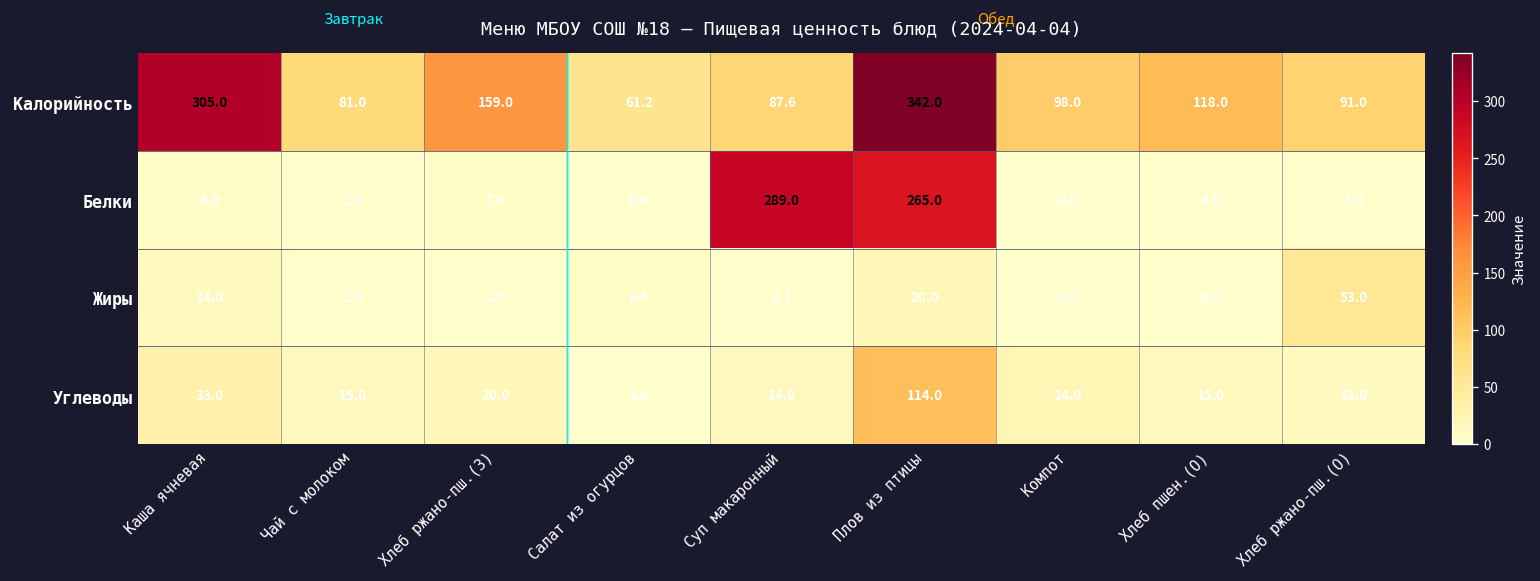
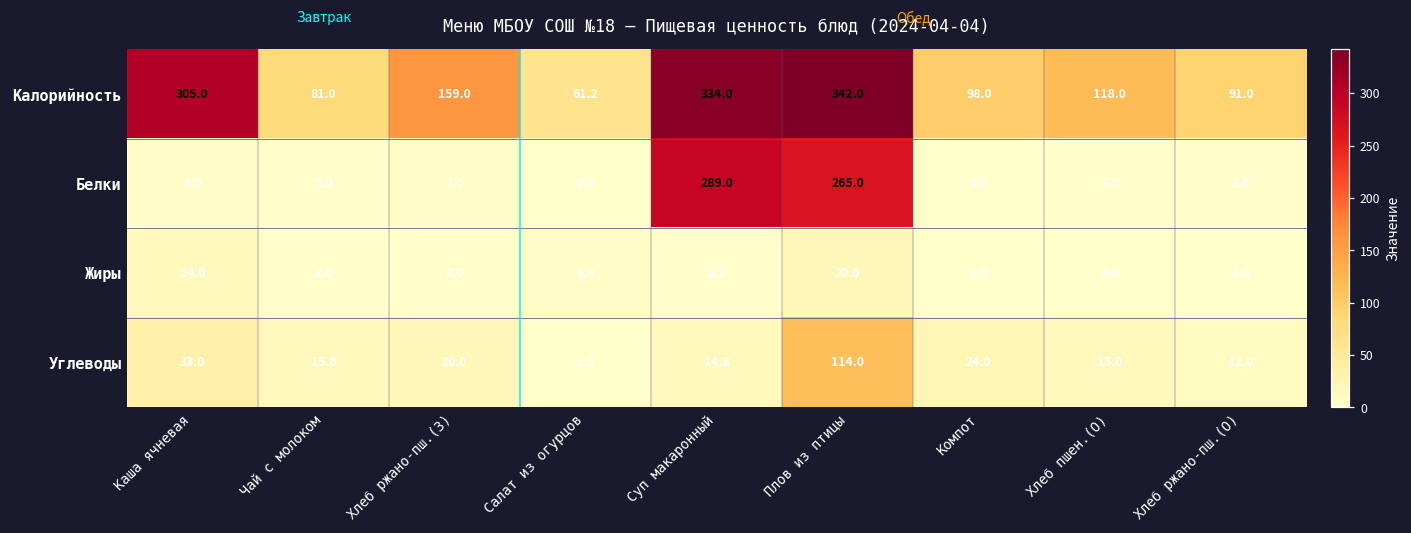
Калорийность, Суп макаронный: 87.6 -> 334.0
Жиры, Хлеб ржано-пш.(О): 53.0 -> 1.0
